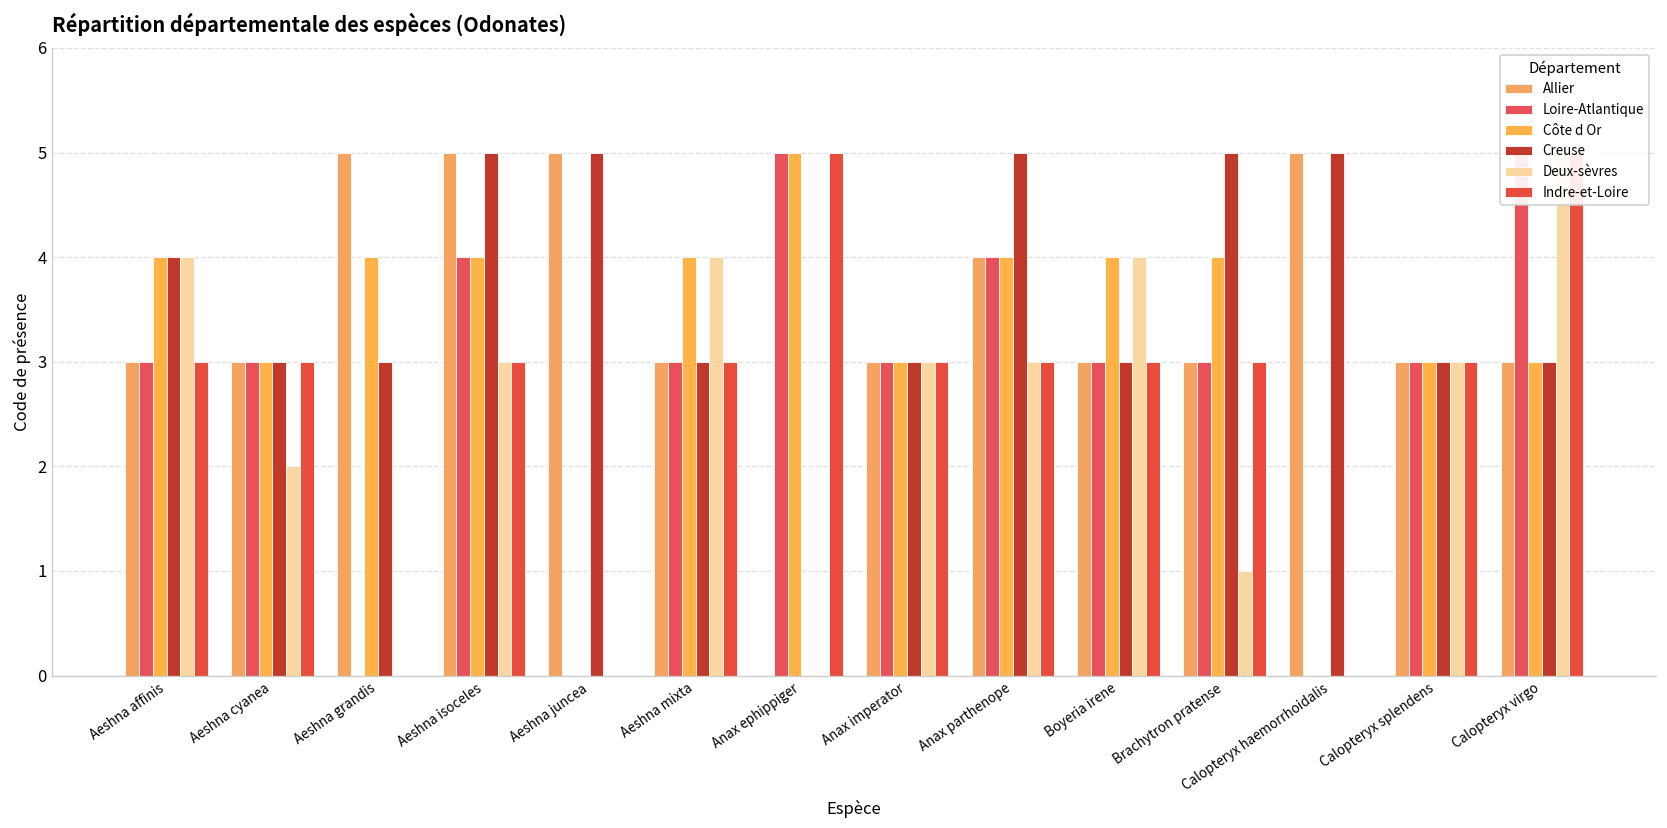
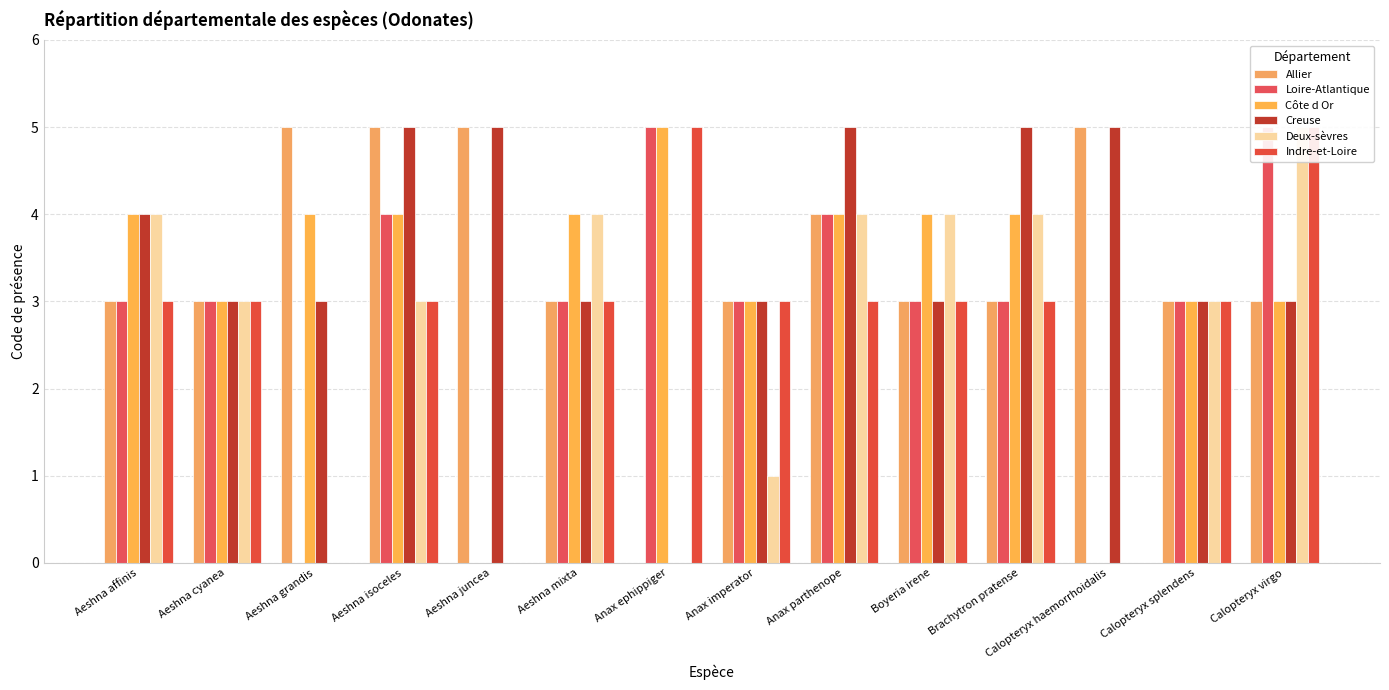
Deux-sèvres, Aeshna cyanea: 2 -> 3
Deux-sèvres, Anax imperator: 3 -> 1
Deux-sèvres, Anax parthenope: 3 -> 4
Deux-sèvres, Brachytron pratense: 1 -> 4
